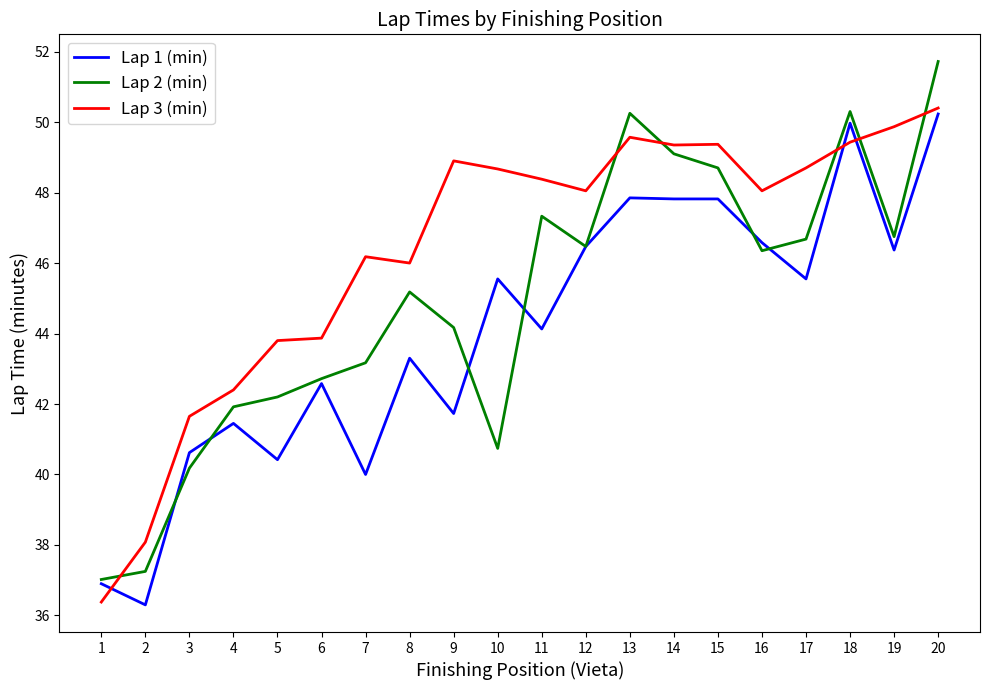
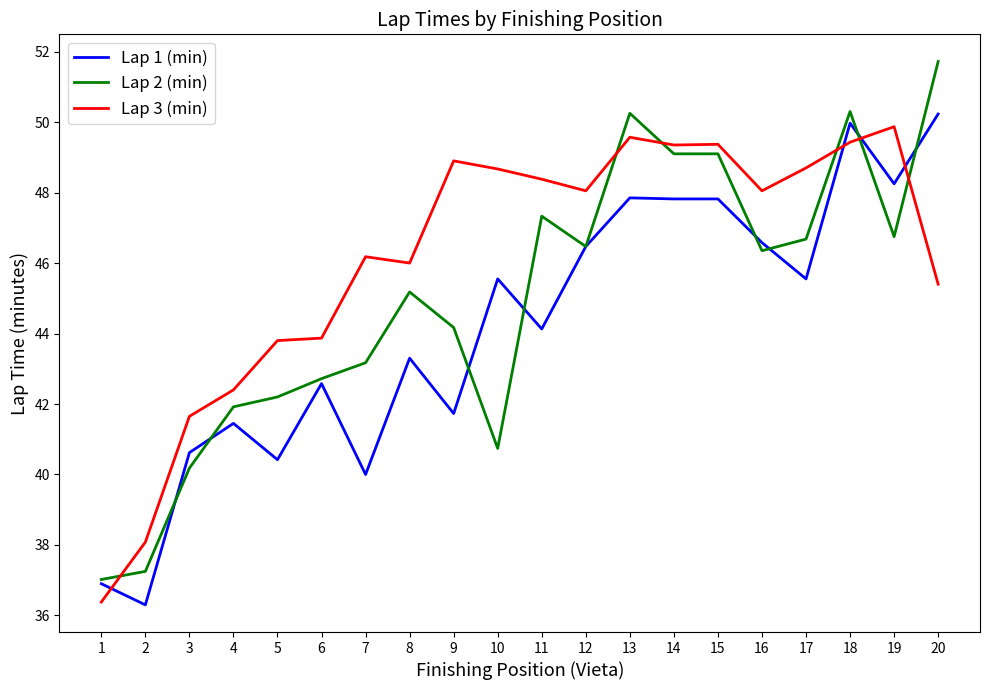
Lap 2 (min), 15: 48.7 -> 49.1
Lap 1 (min), 19: 46.4 -> 48.3
Lap 3 (min), 20: 50.4 -> 45.4
